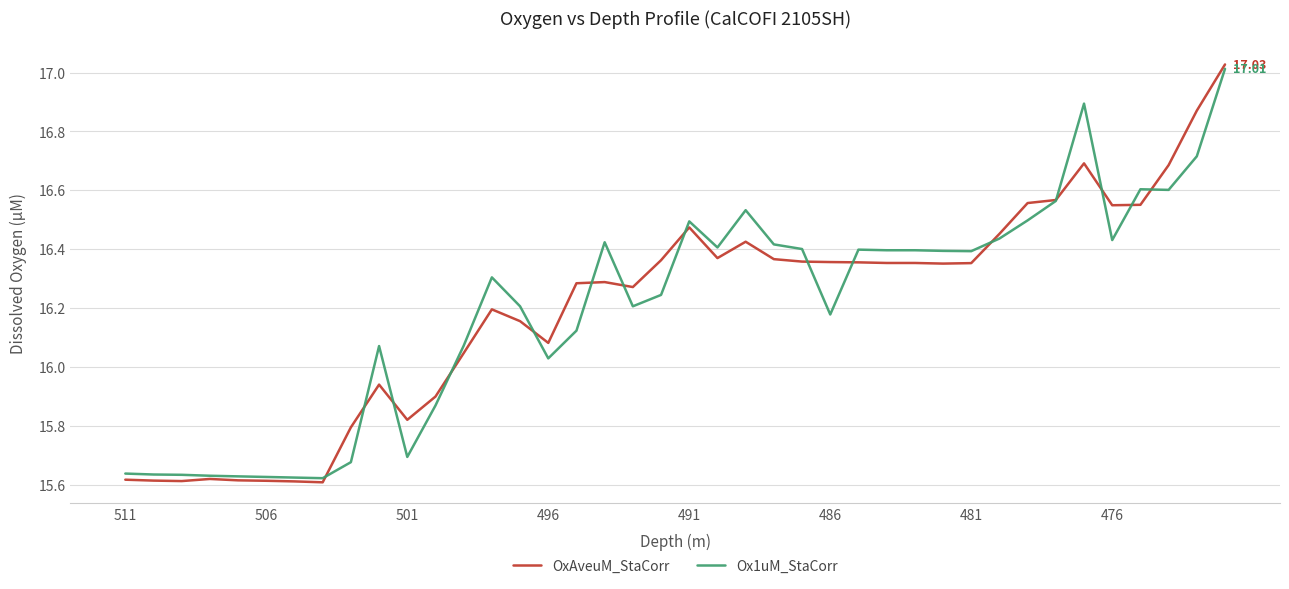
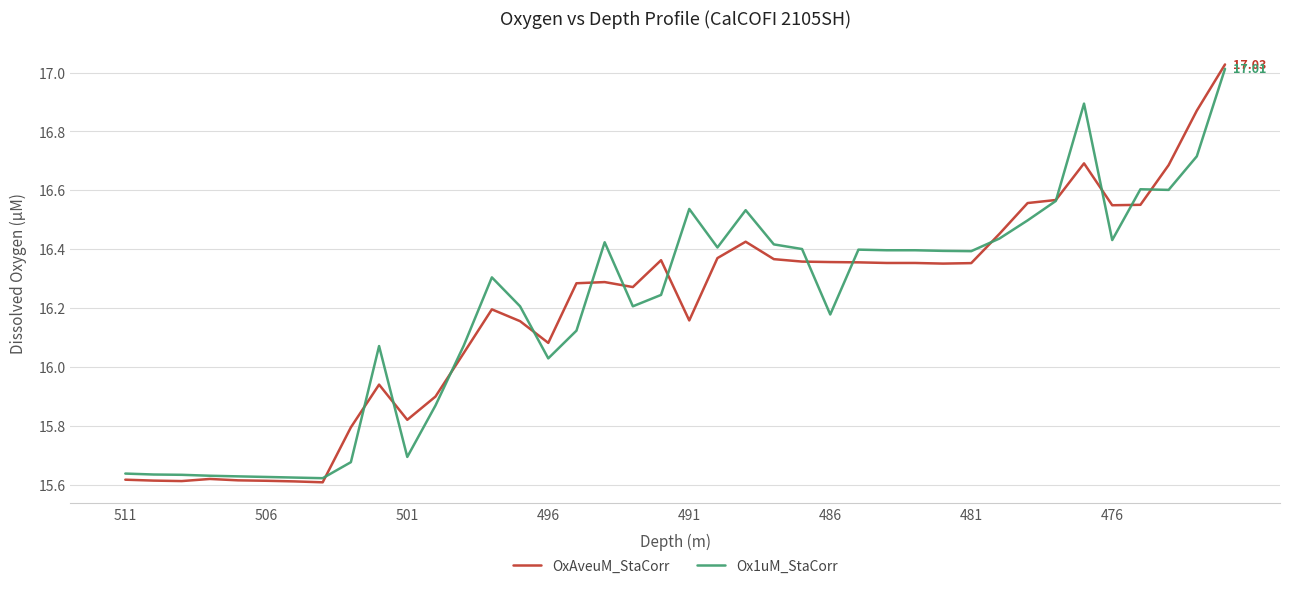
OxAveuM_StaCorr, 491: 16.47 -> 16.16
Ox1uM_StaCorr, 491: 16.49 -> 16.54
